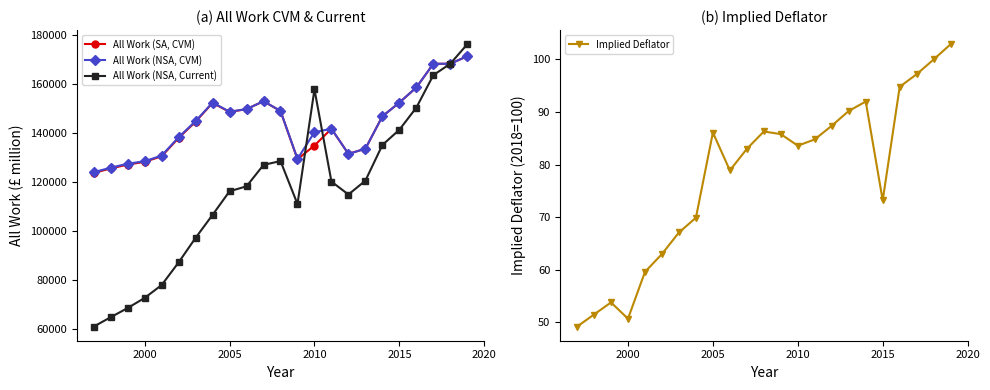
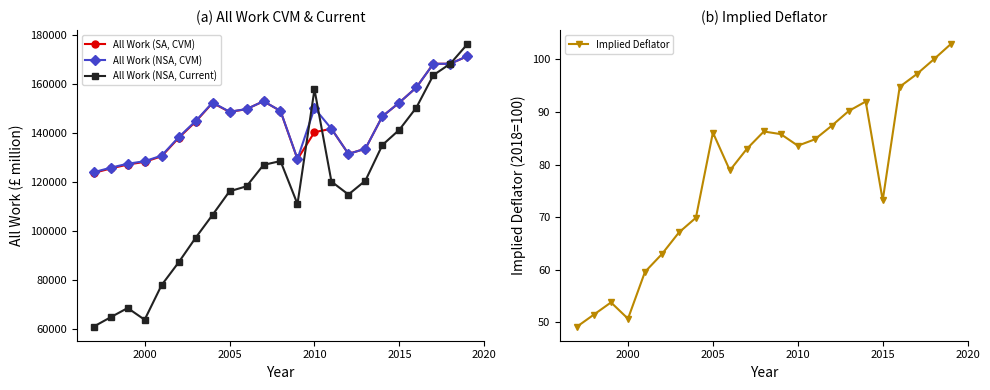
(a) All Work CVM & Current, All Work (NSA, Current), 2000: 73000 -> 64000
(a) All Work CVM & Current, All Work (SA, CVM), 2010: 135000 -> 140000
(a) All Work CVM & Current, All Work (NSA, CVM), 2010: 140000 -> 150000
